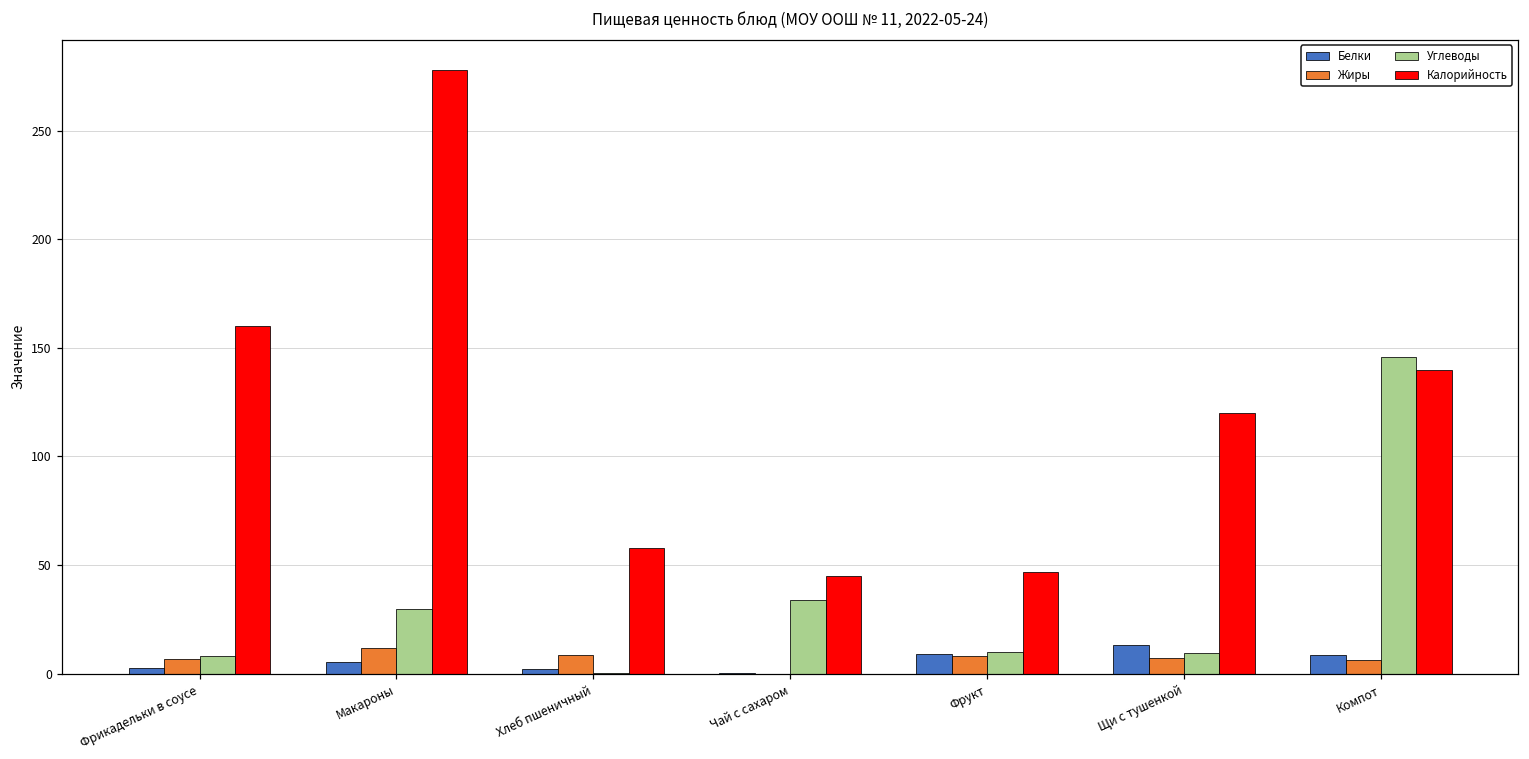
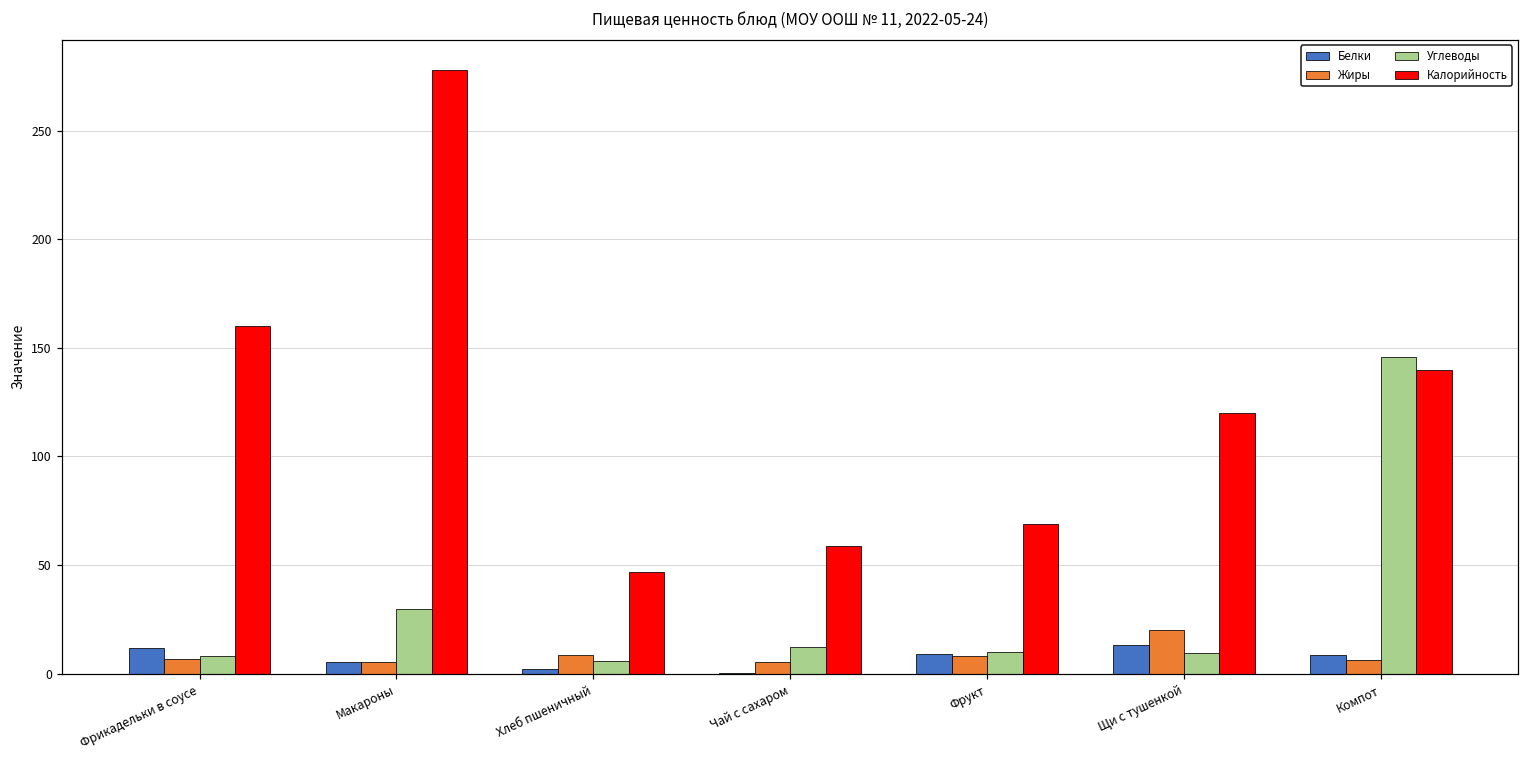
Белки, Фрикадельки в соусе: 3 -> 12
Жиры, Макароны: 12 -> 6
Углеводы, Хлеб пшеничный: 0 -> 6
Калорийность, Хлеб пшеничный: 58 -> 47
Жиры, Чай с сахаром: 0 -> 5
Углеводы, Чай с сахаром: 34 -> 12
Калорийность, Чай с сахаром: 45 -> 59
Калорийность, Фрукт: 47 -> 69
Жиры, Щи с тушенкой: 7 -> 20
